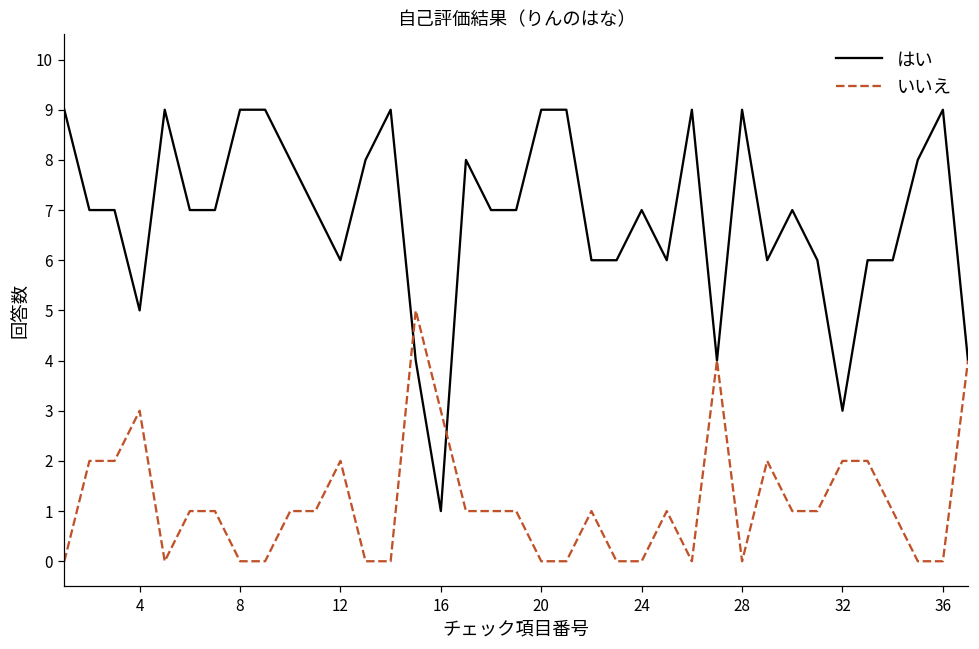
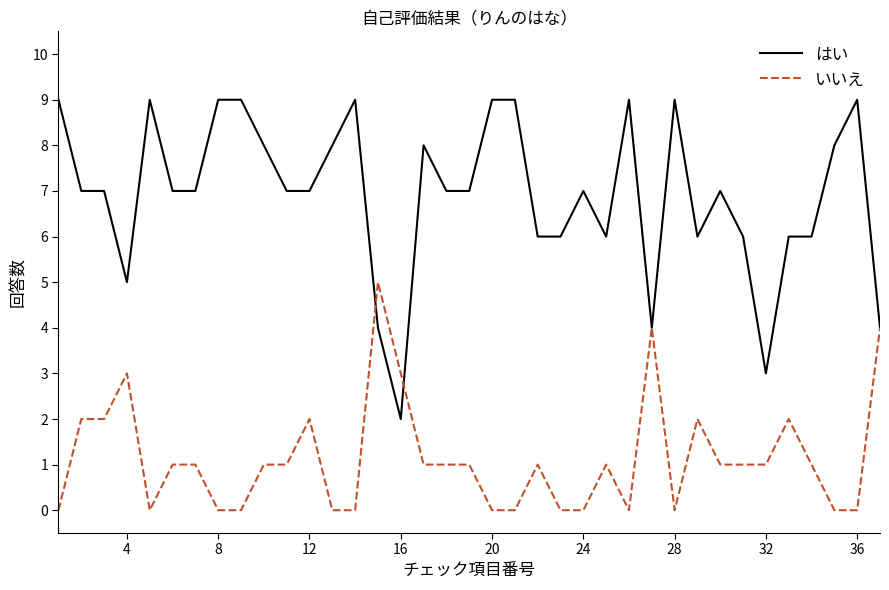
はい, 12: 6 -> 7
はい, 16: 1 -> 2
いいえ, 32: 2 -> 1
